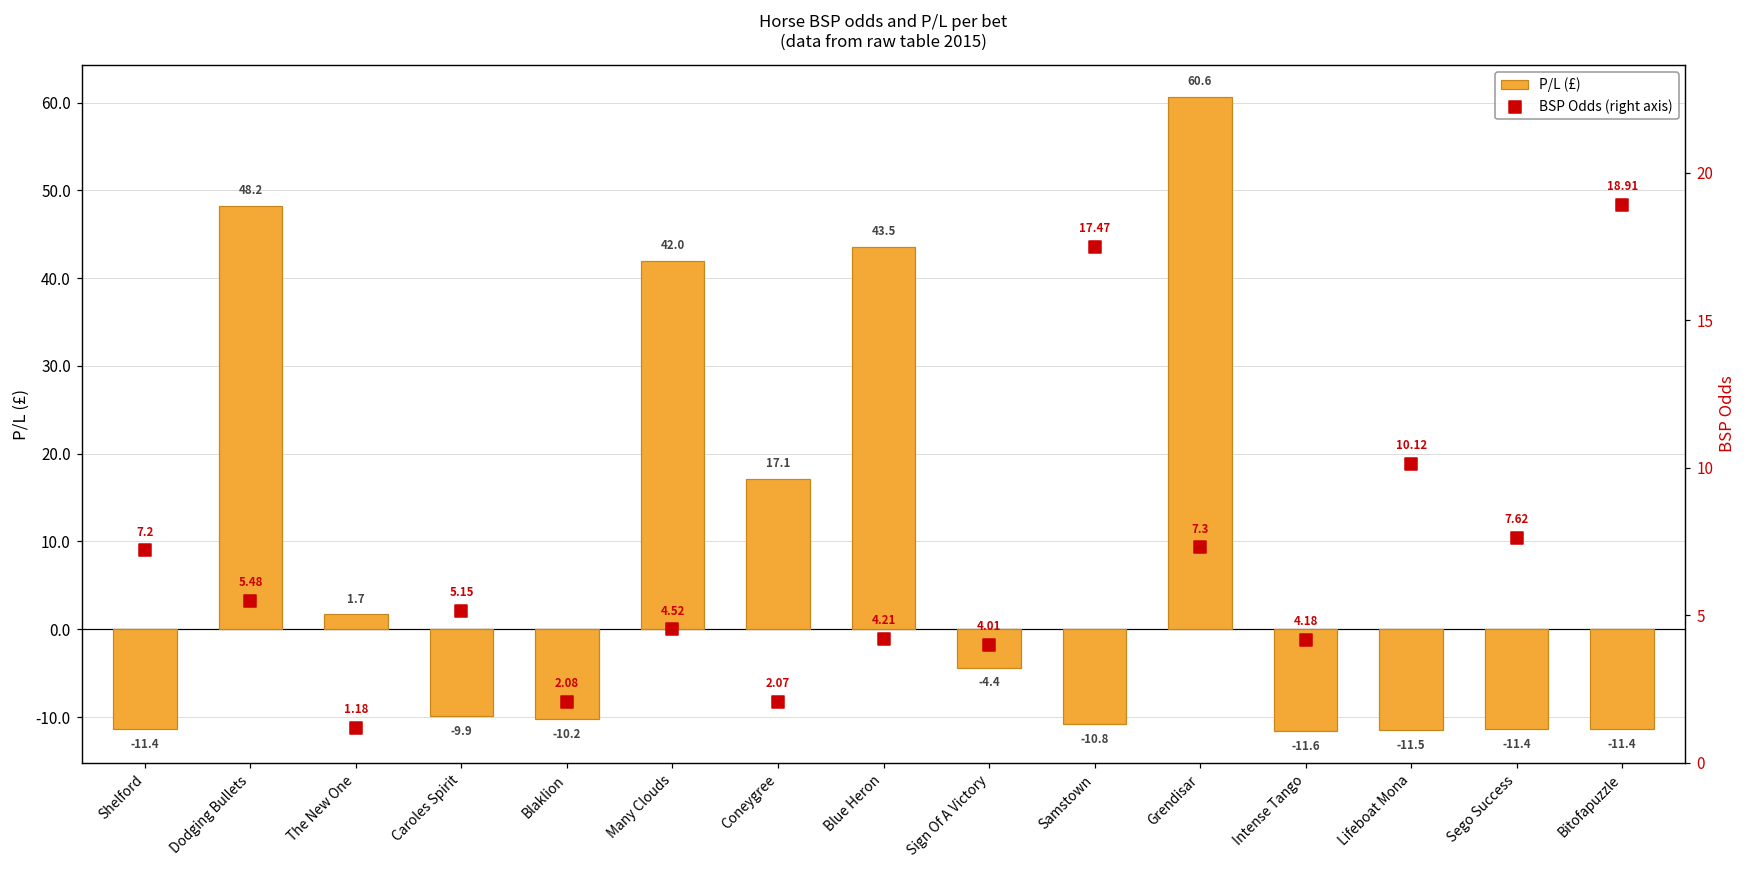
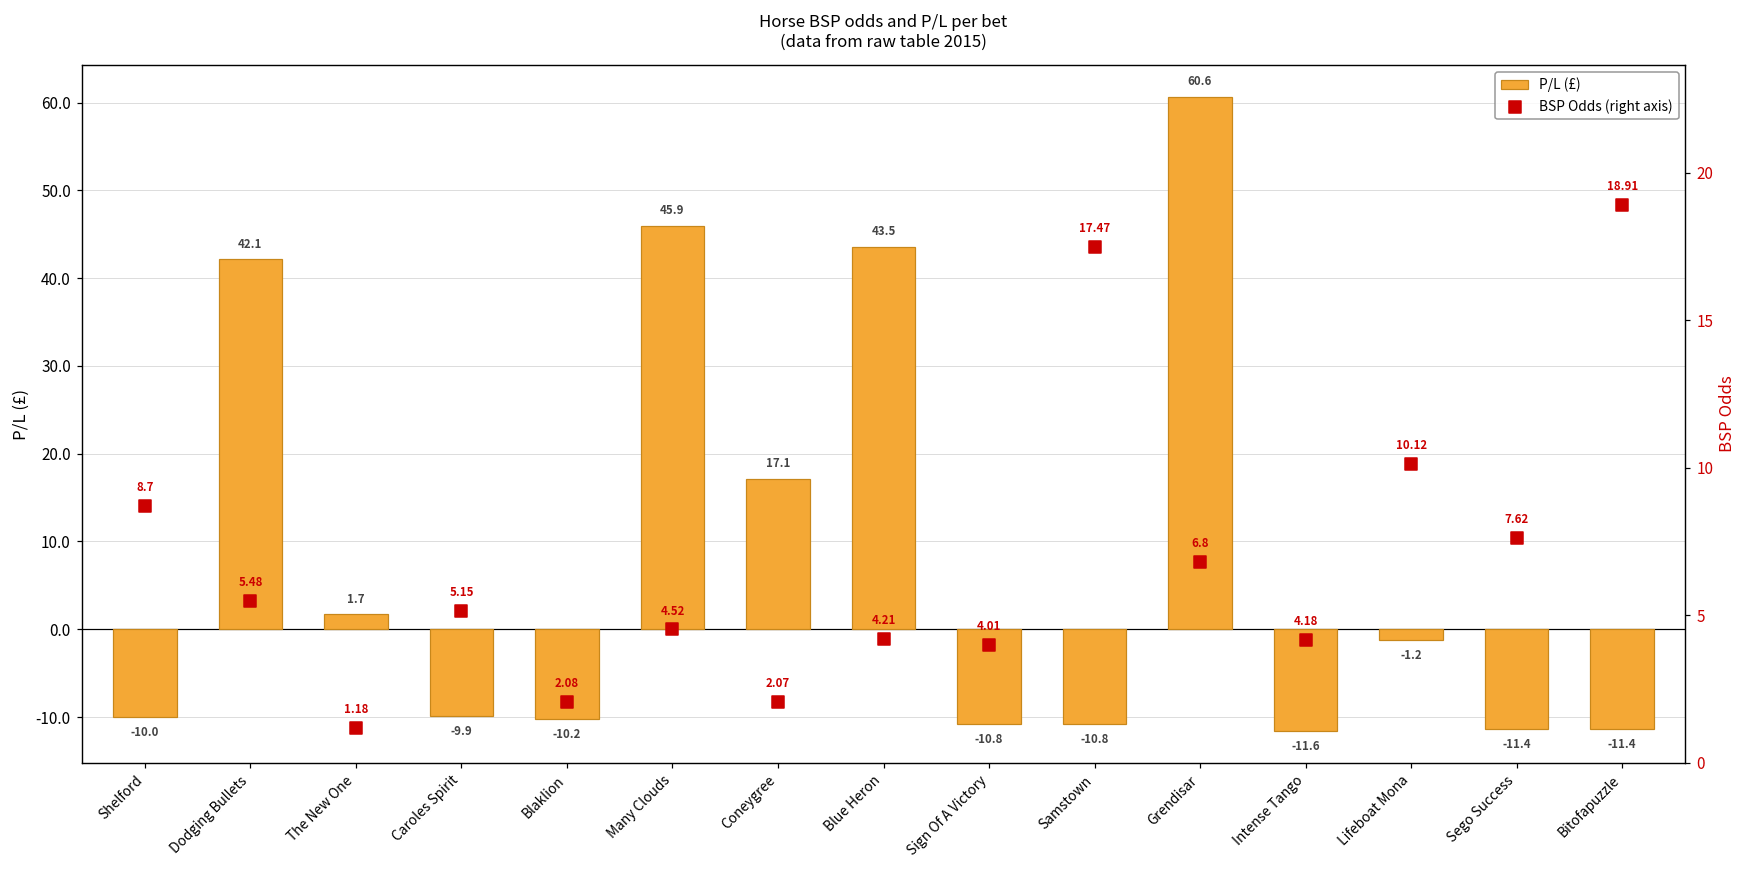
P/L (£), Shelford: -11.4 -> -10.0
P/L (£), Dodging Bullets: 48.2 -> 42.1
P/L (£), Many Clouds: 42.0 -> 45.9
P/L (£), Sign Of A Victory: -4.4 -> -10.8
P/L (£), Lifeboat Mona: -11.5 -> -1.2
BSP Odds (right axis), Shelford: 7.2 -> 8.7
BSP Odds (right axis), Grendisar: 7.3 -> 6.8
